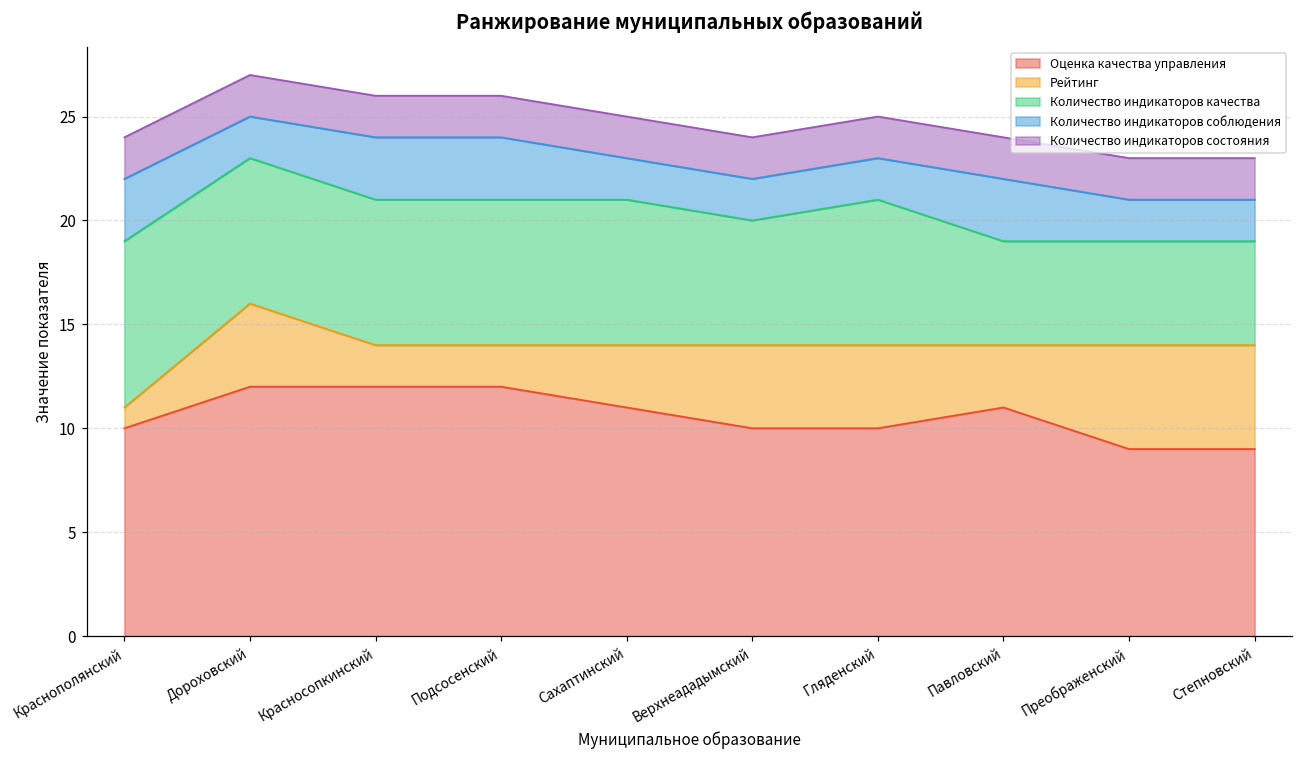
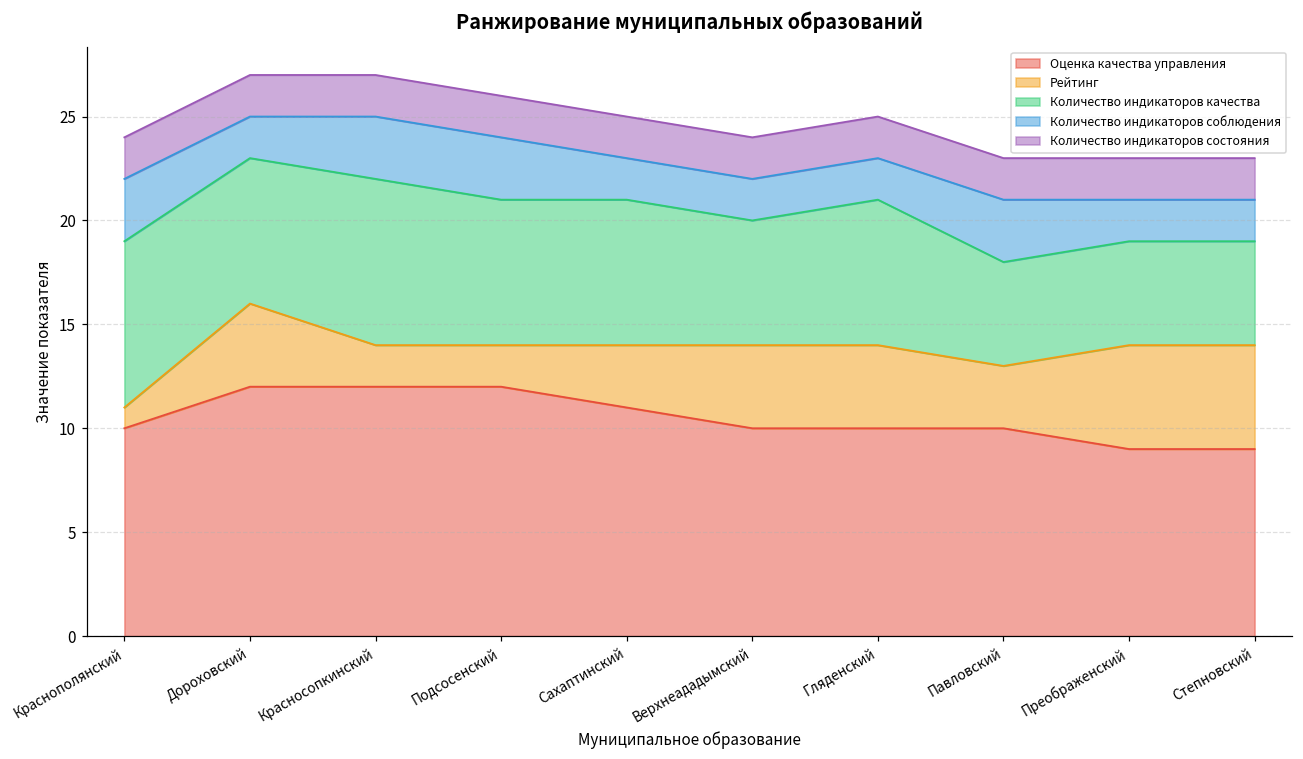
Количество индикаторов качества, Красносопкинский: 21.0 -> 22.0
Оценка качества управления, Павловский: 11 -> 10
